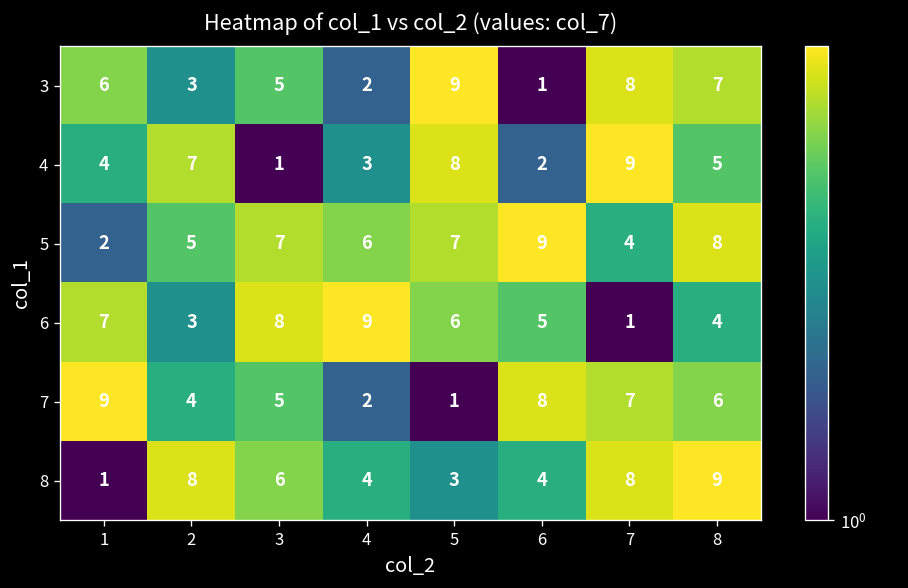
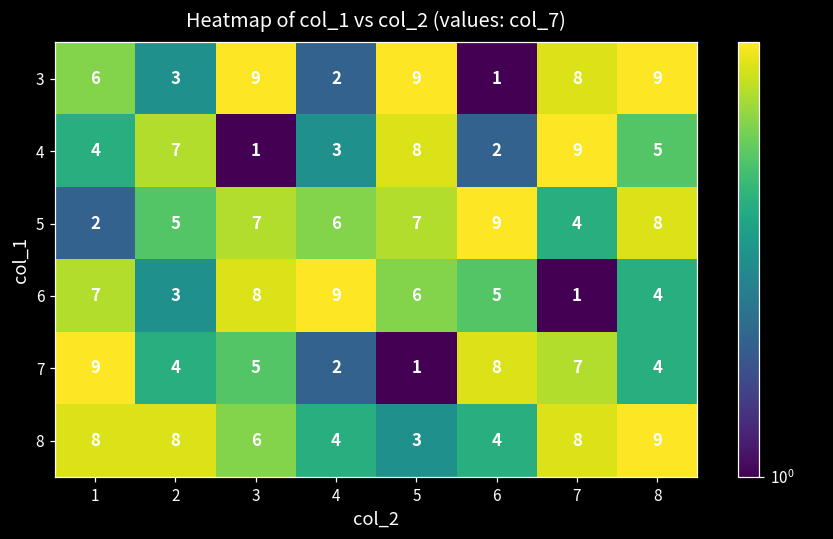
3, 3: 5 -> 9
3, 8: 7 -> 9
7, 8: 6 -> 4
8, 1: 1 -> 8
